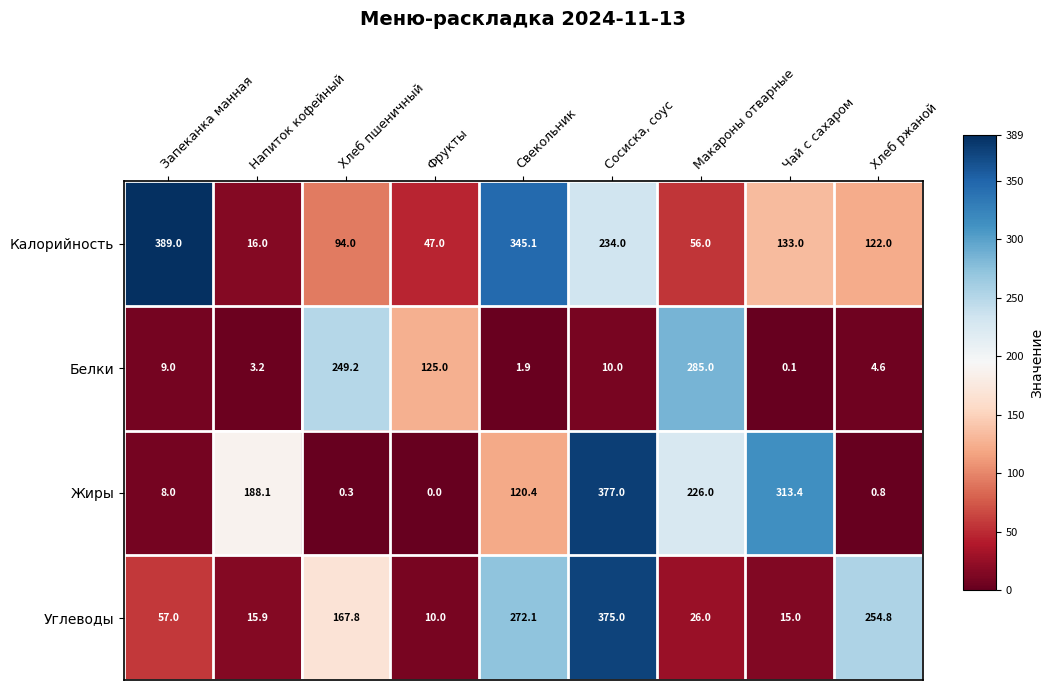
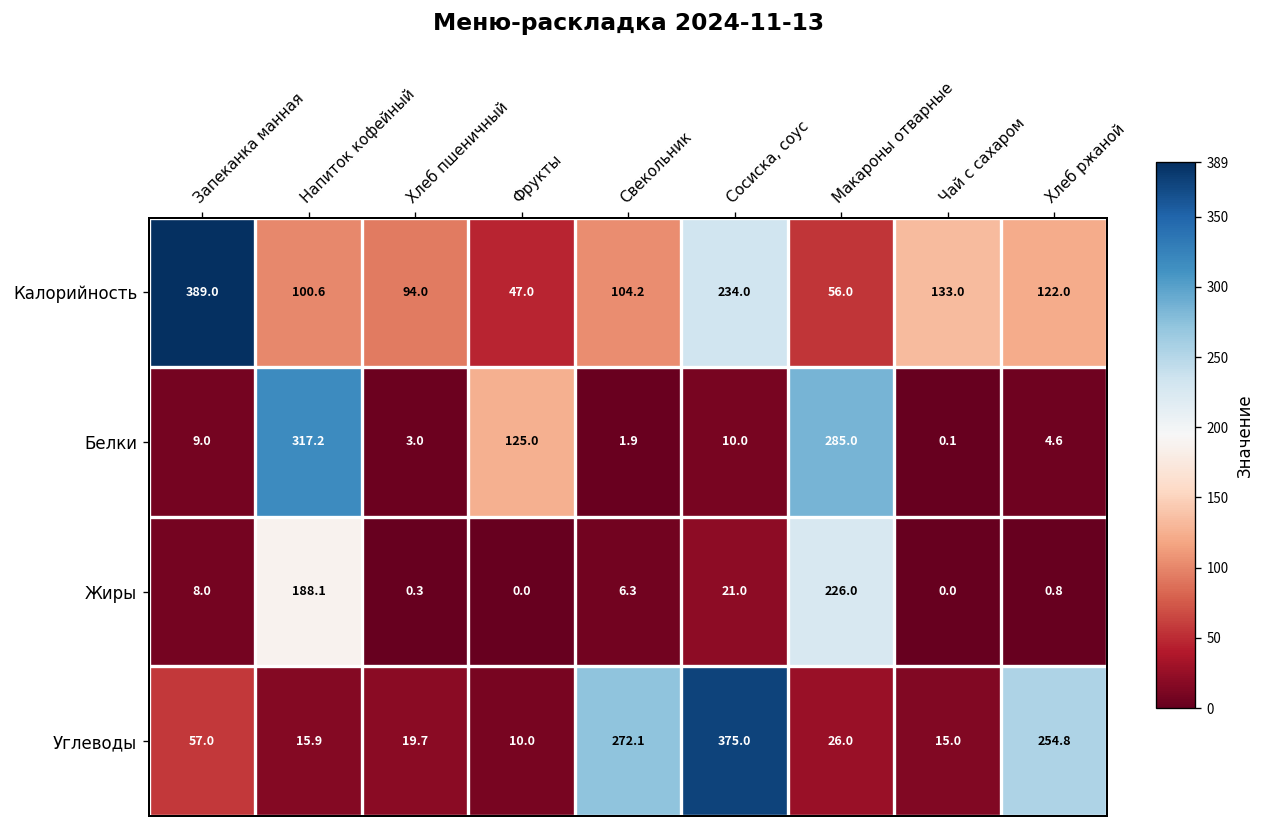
Калорийность, Напиток кофейный: 16.0 -> 100.6
Калорийность, Свекольник: 345.1 -> 104.2
Белки, Напиток кофейный: 3.2 -> 317.2
Белки, Хлеб пшеничный: 249.2 -> 3.0
Жиры, Свекольник: 120.4 -> 6.3
Жиры, Сосиска, соус: 377.0 -> 21.0
Жиры, Чай с сахаром: 313.4 -> 0.0
Углеводы, Хлеб пшеничный: 167.8 -> 19.7
